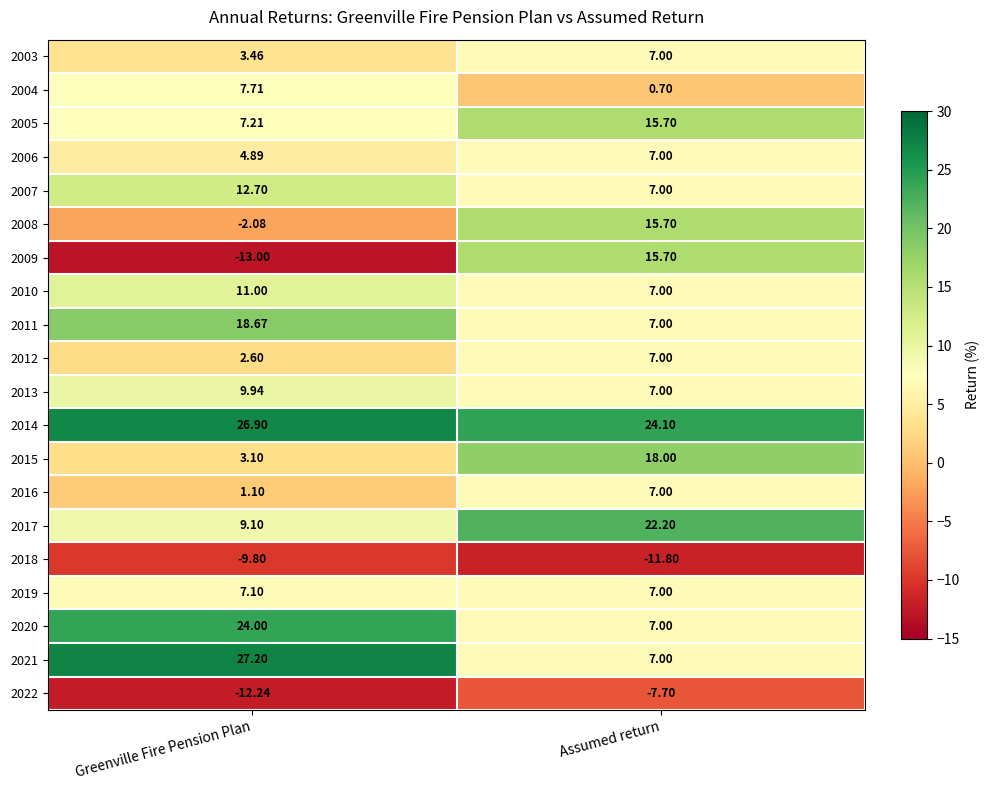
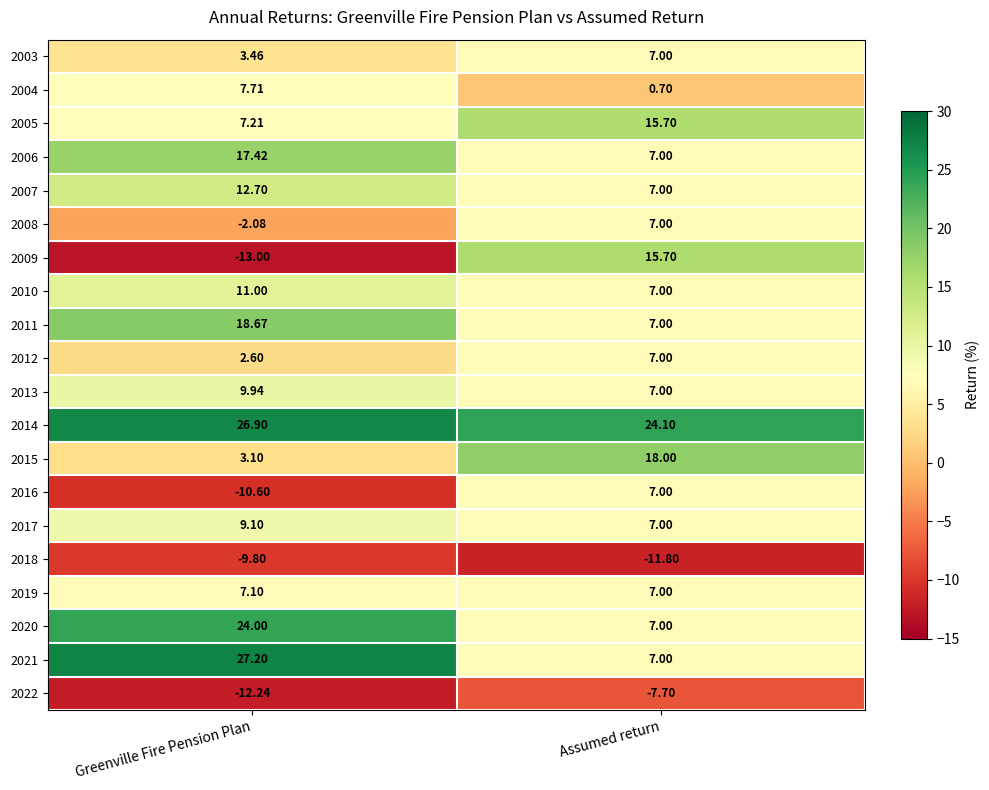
2006, Greenville Fire Pension Plan: 4.89 -> 17.42
2008, Assumed return: 15.70 -> 7.00
2016, Greenville Fire Pension Plan: 1.10 -> -10.60
2017, Assumed return: 22.20 -> 7.00
